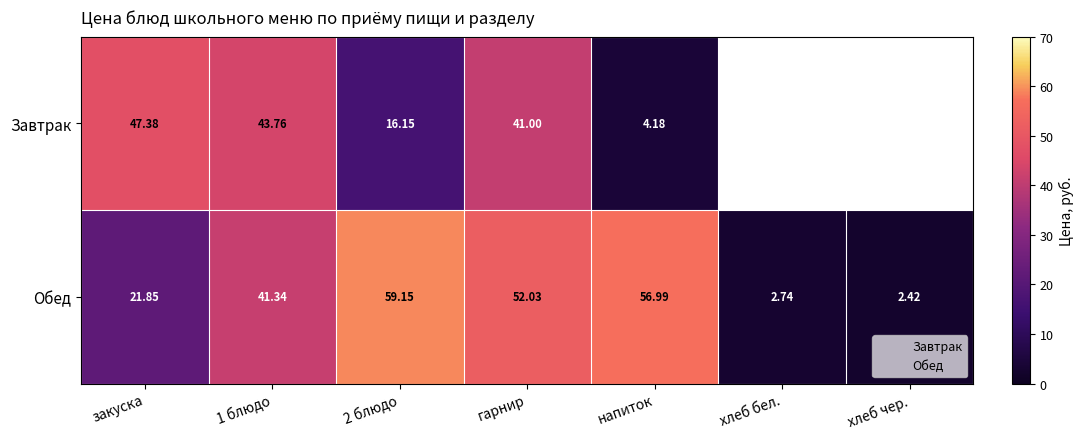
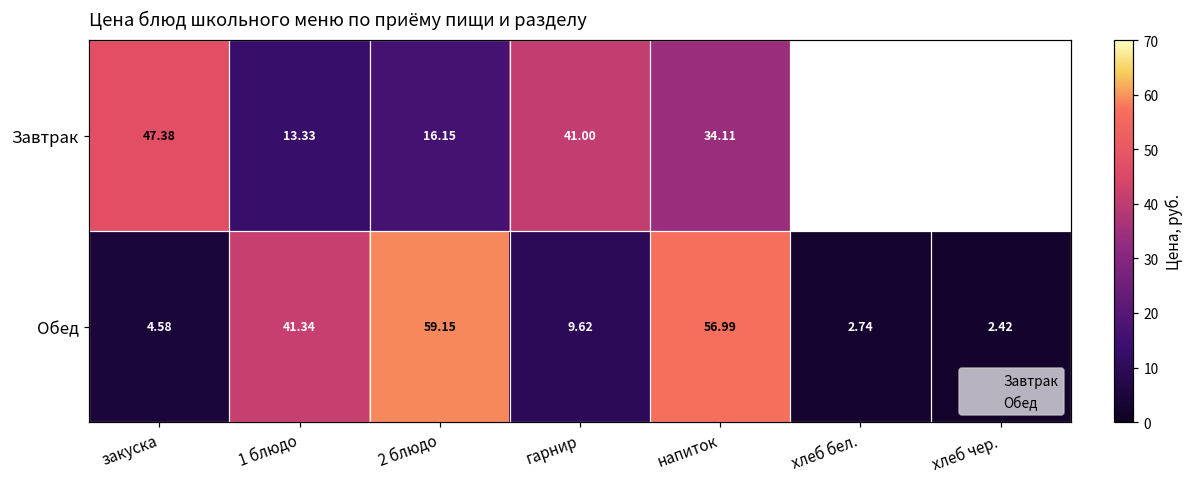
Завтрак, 1 блюдо: 43.76 -> 13.33
Завтрак, напиток: 4.18 -> 34.11
Обед, закуска: 21.85 -> 4.58
Обед, гарнир: 52.03 -> 9.62
